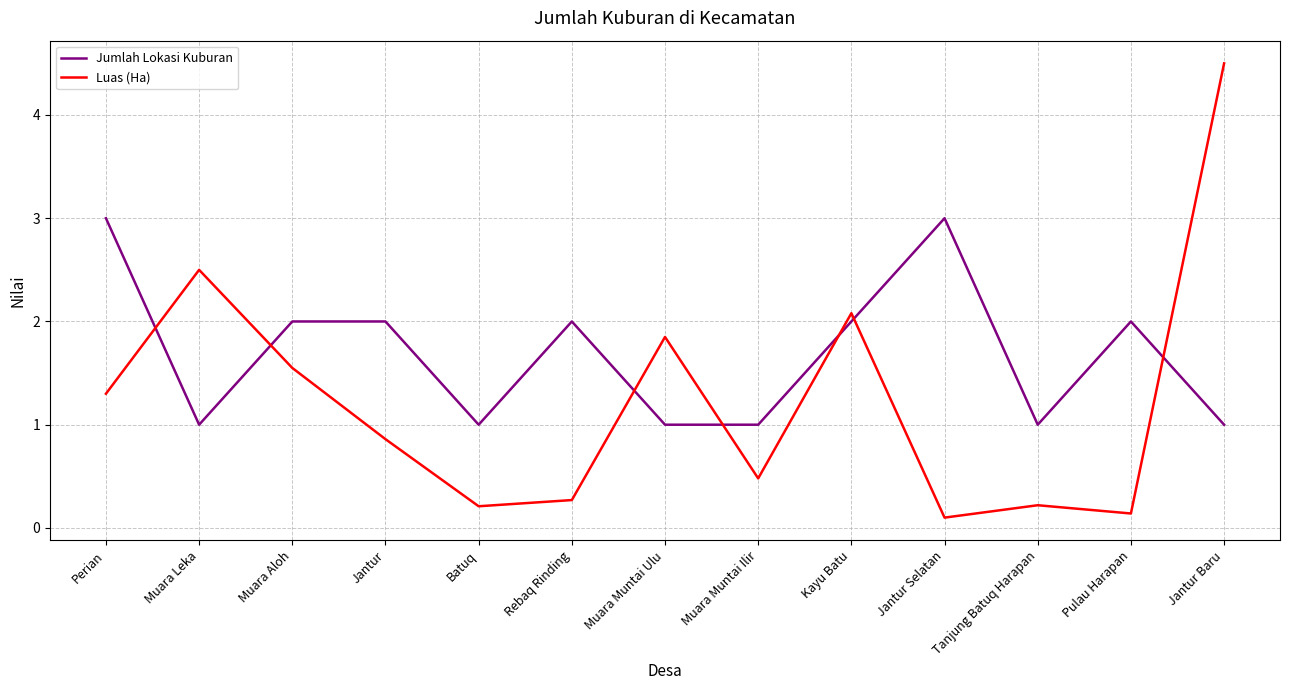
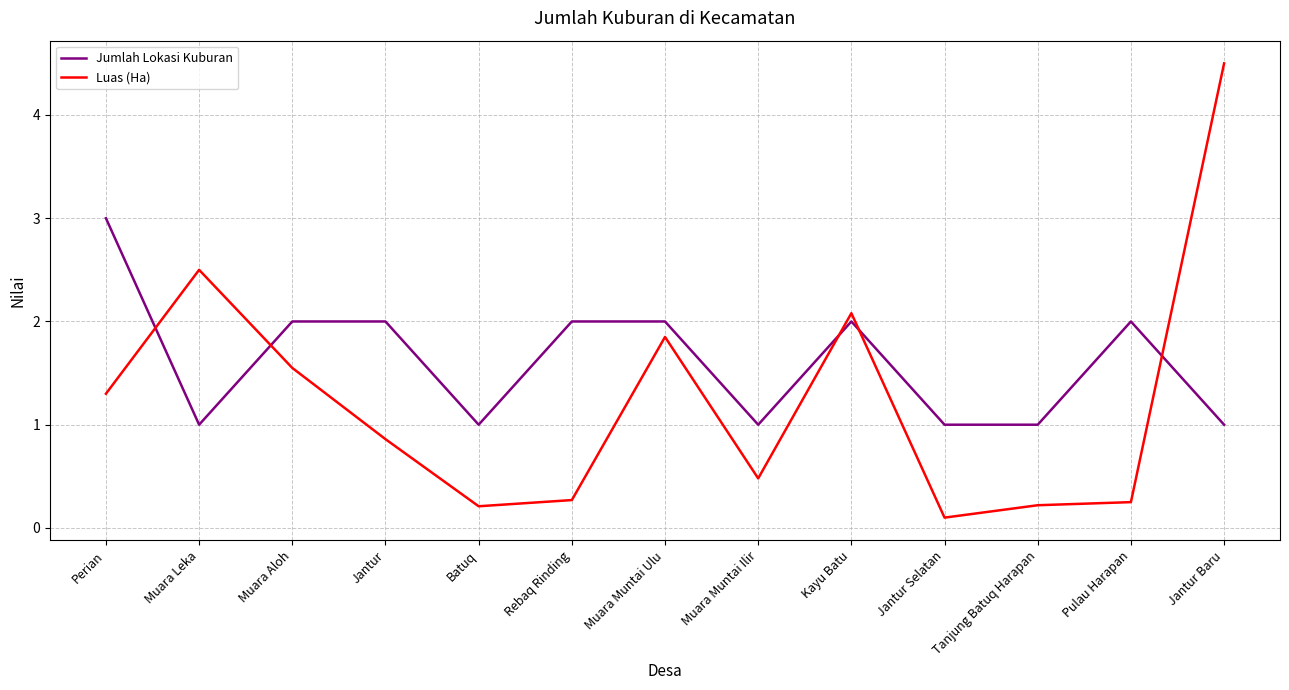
Jumlah Lokasi Kuburan, Muara Muntai Ulu: 1 -> 2
Jumlah Lokasi Kuburan, Jantur Selatan: 3 -> 1
Luas (Ha), Pulau Harapan: 0.14 -> 0.25
